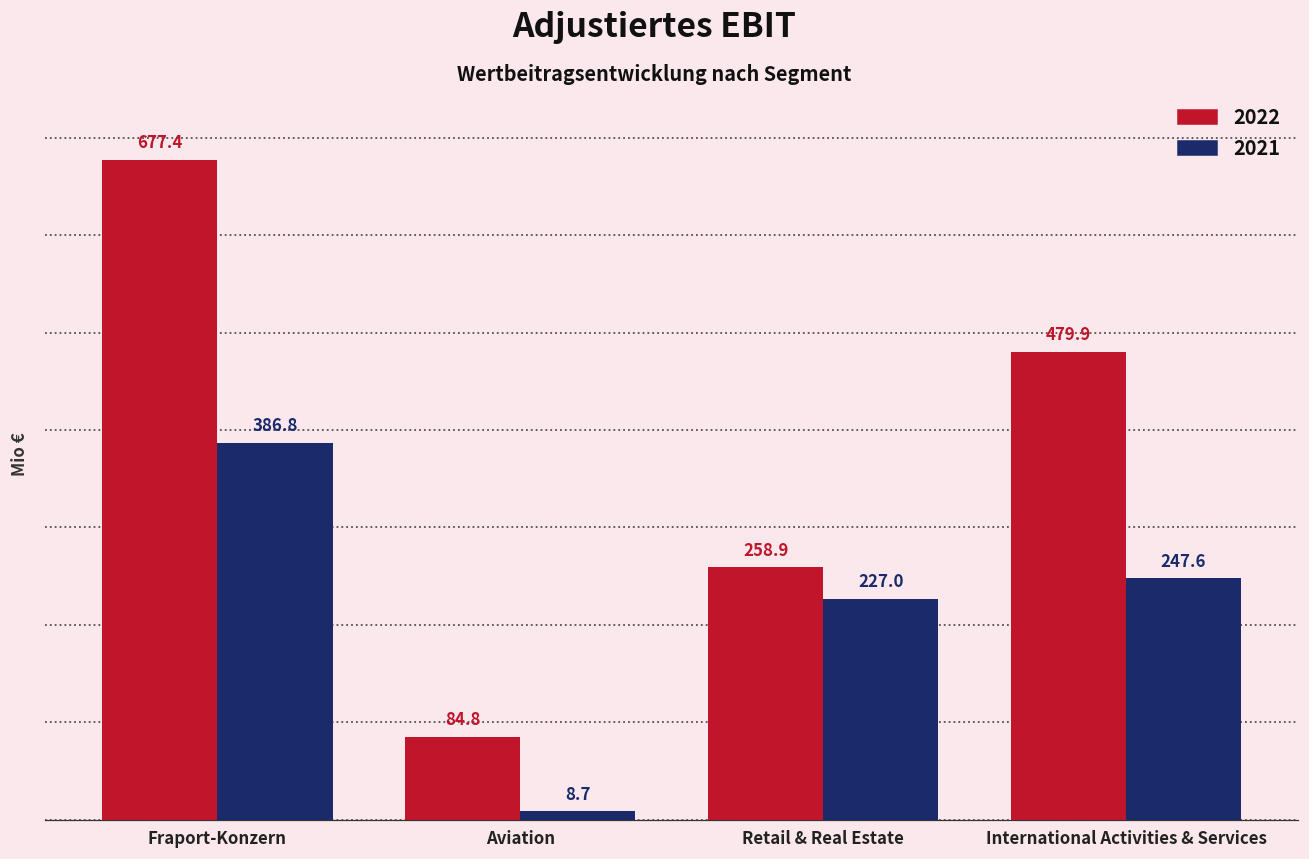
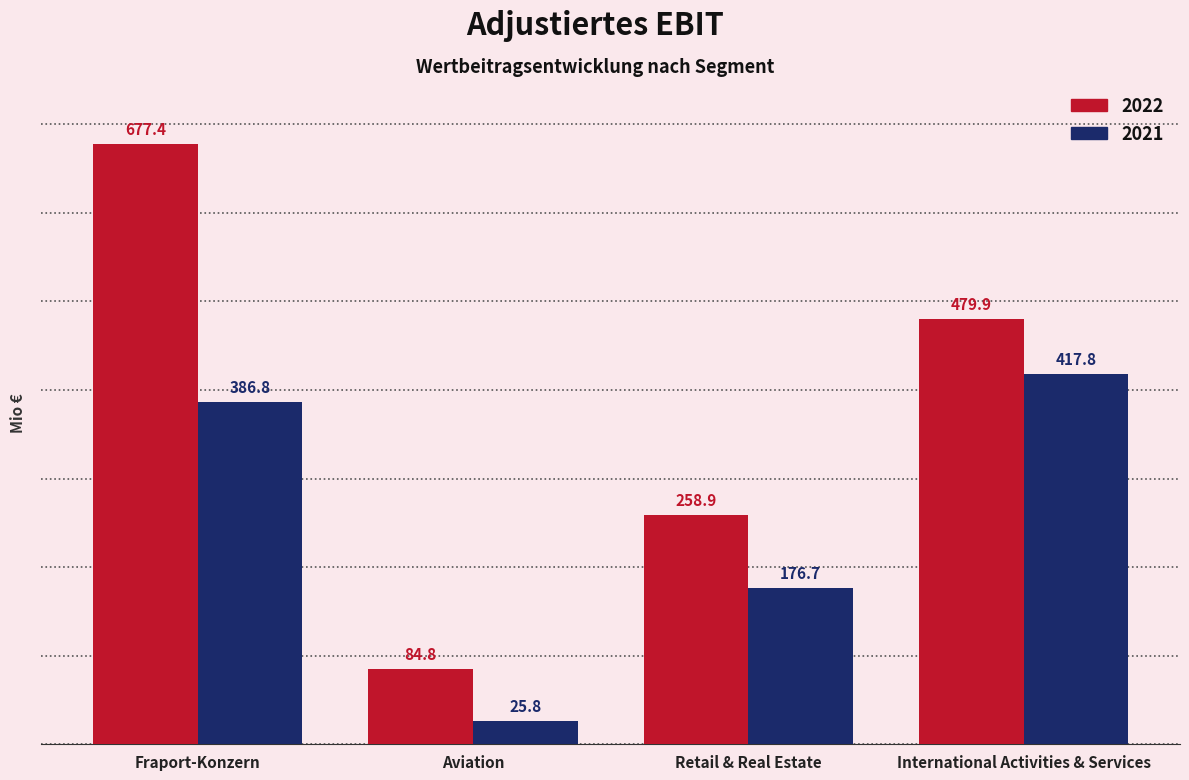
2021, Aviation: 8.7 -> 25.8
2021, Retail & Real Estate: 227.0 -> 176.7
2021, International Activities & Services: 247.6 -> 417.8
